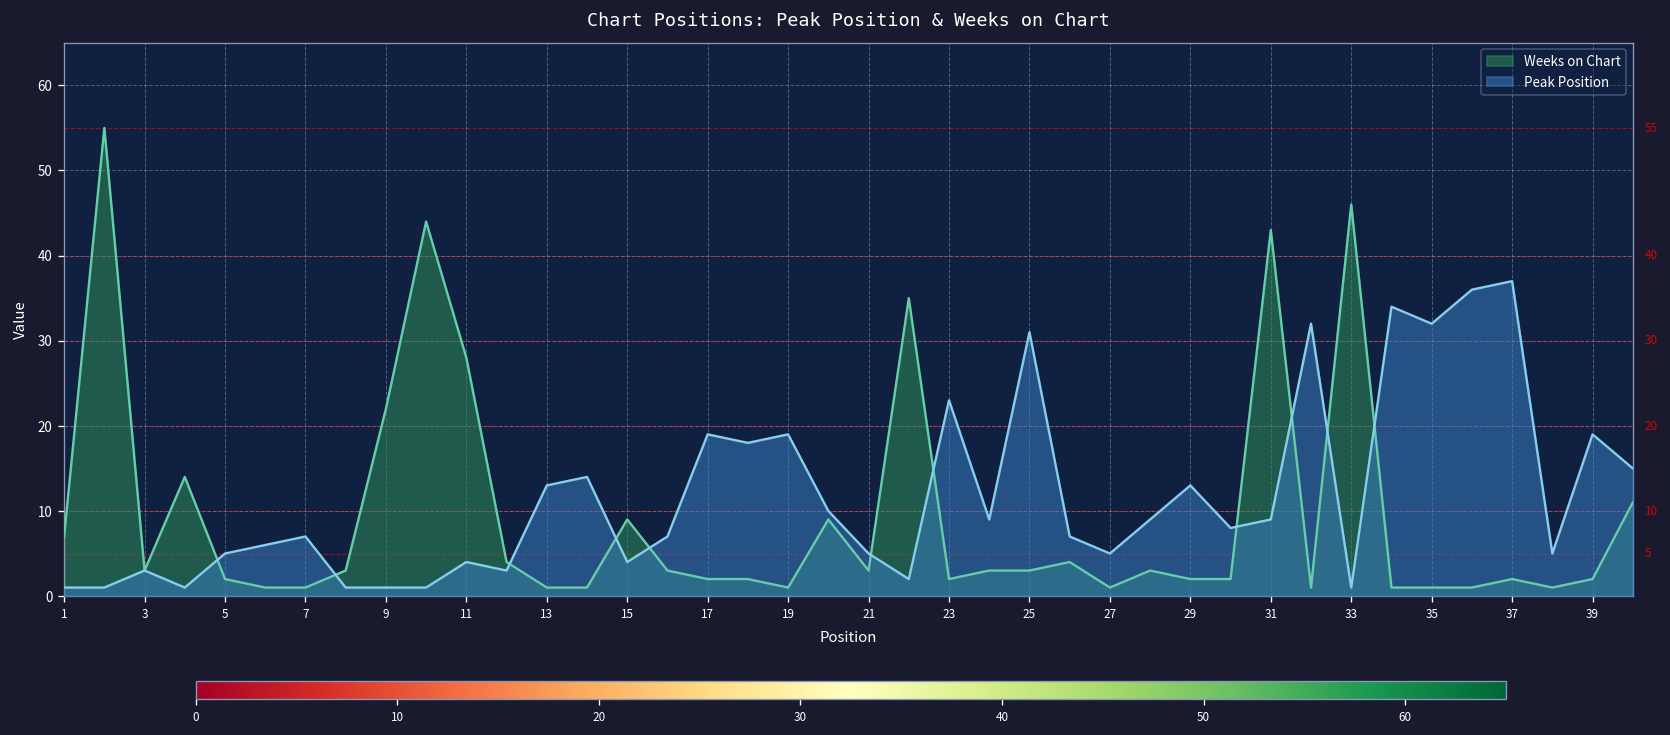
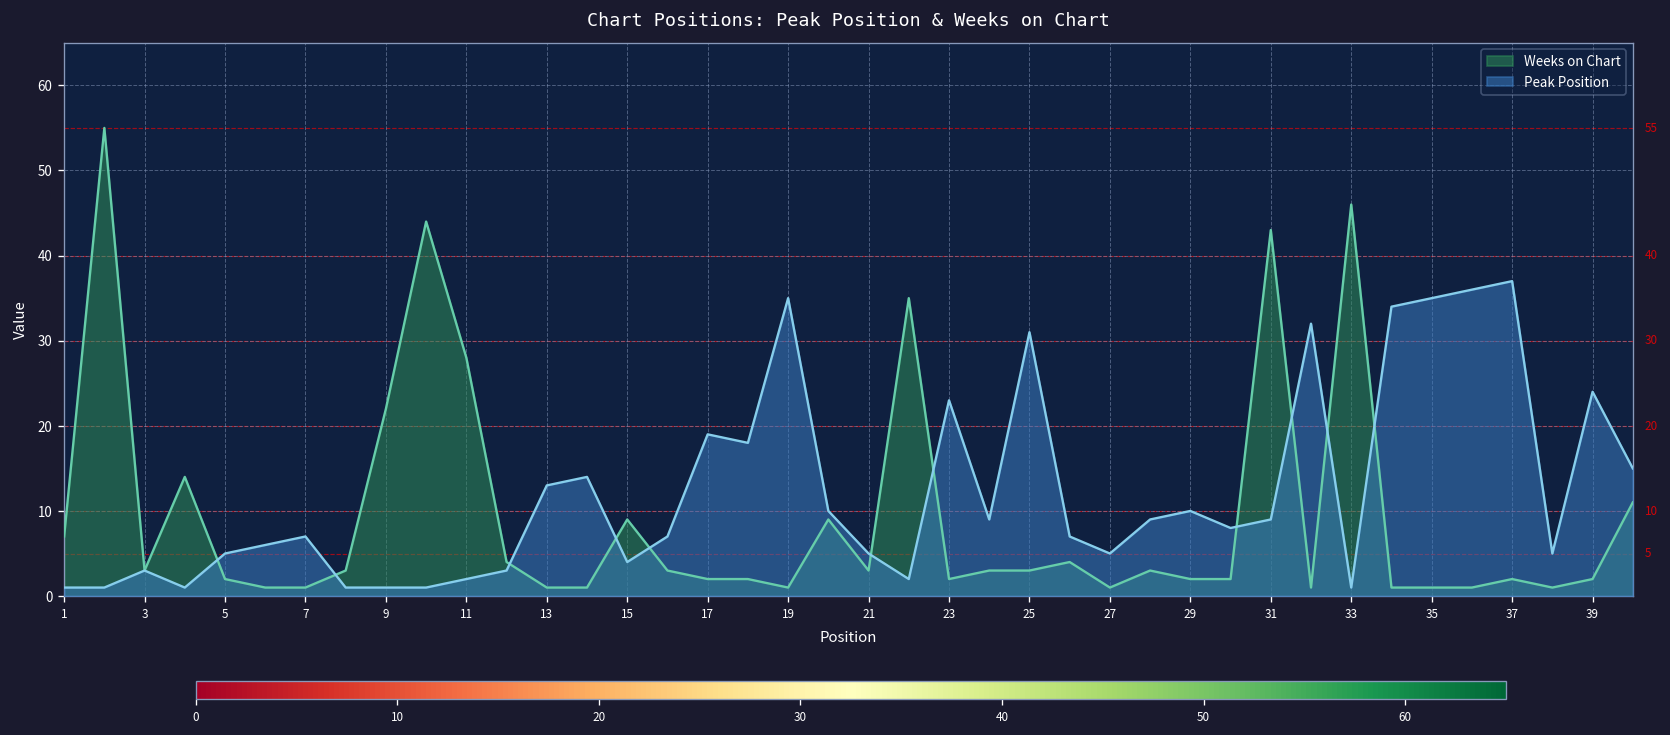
Peak Position, 11: 4 -> 2
Peak Position, 19: 19 -> 35
Peak Position, 29: 13 -> 10
Peak Position, 35: 32 -> 35
Peak Position, 39: 19 -> 24
